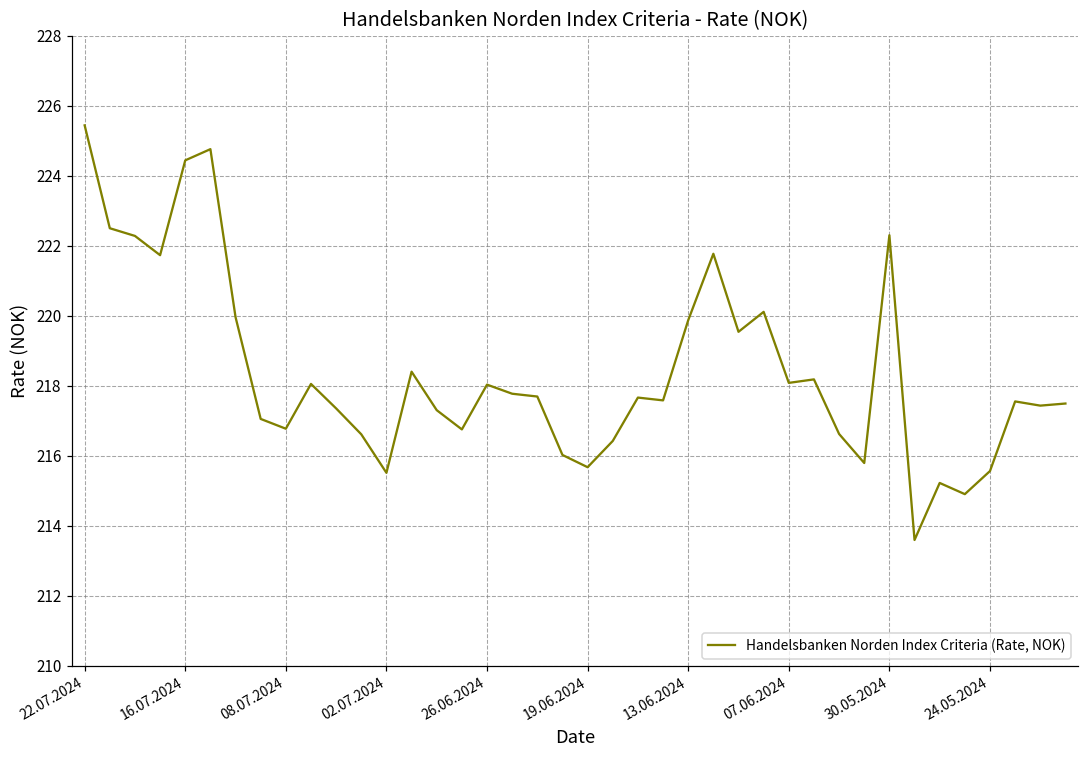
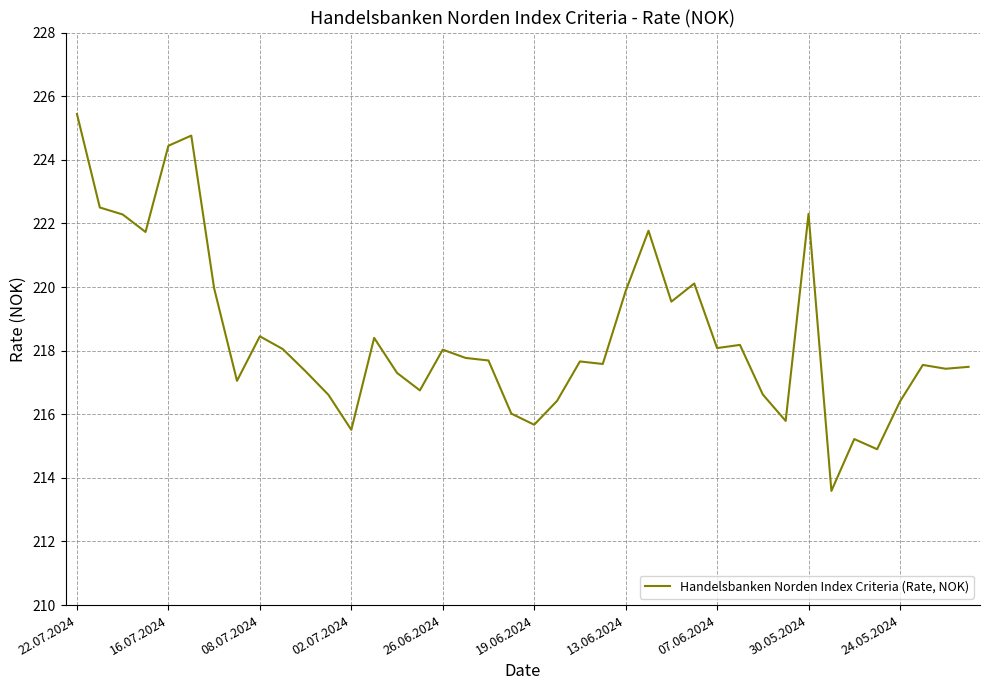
08.07.2024: 216.8 -> 218.5
24.05.2024: 215.6 -> 216.4
